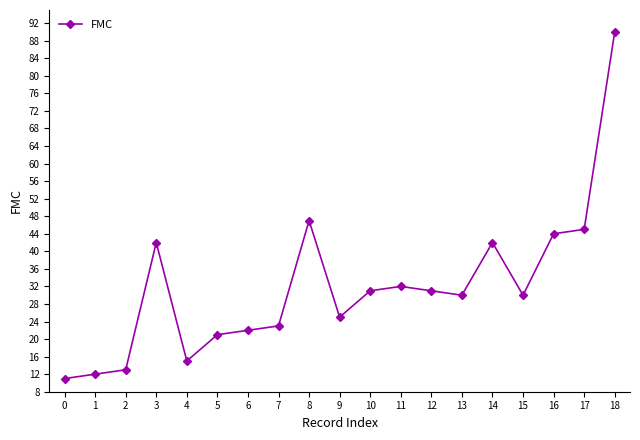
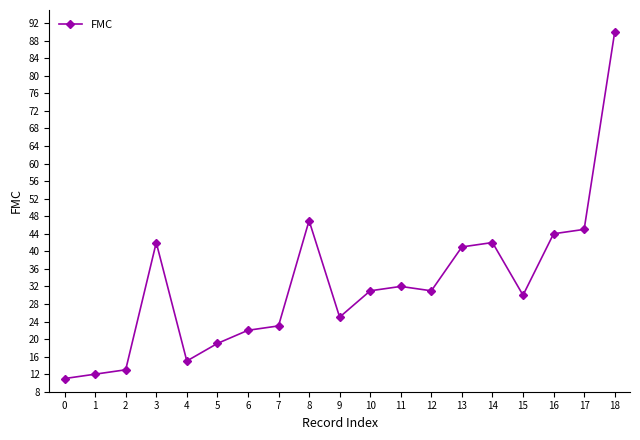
5: 21 -> 19
13: 30 -> 41
